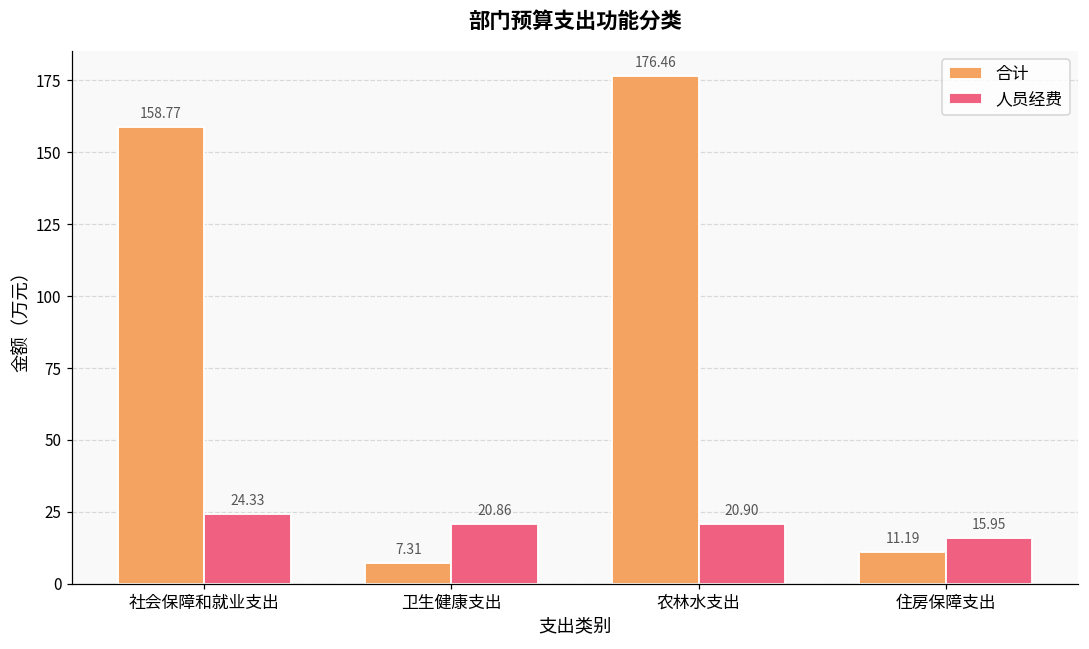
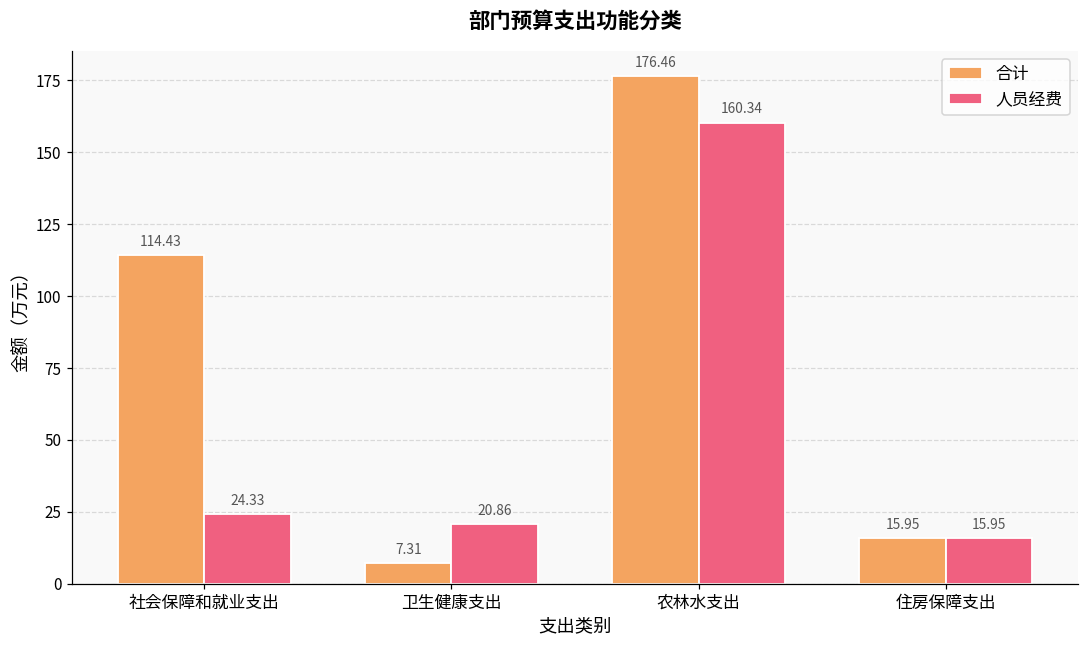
合计, 社会保障和就业支出: 158.77 -> 114.43
人员经费, 农林水支出: 20.90 -> 160.34
合计, 住房保障支出: 11.19 -> 15.95
